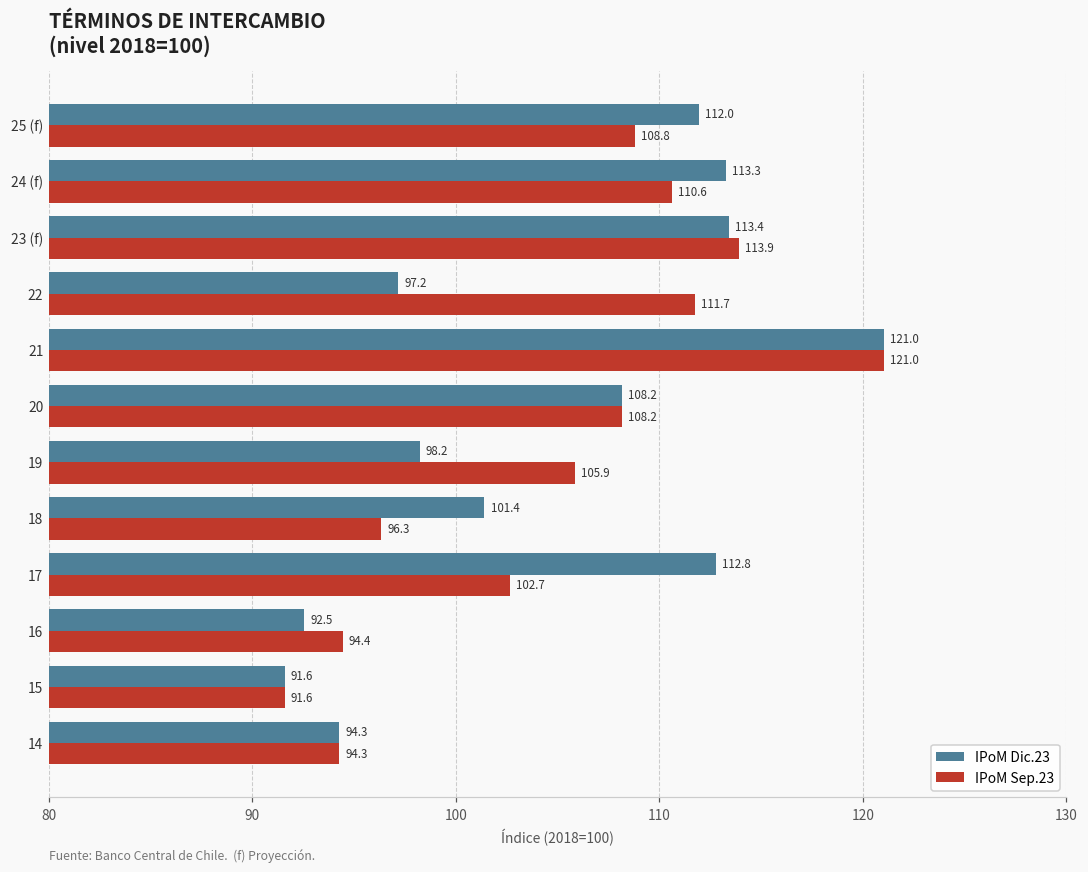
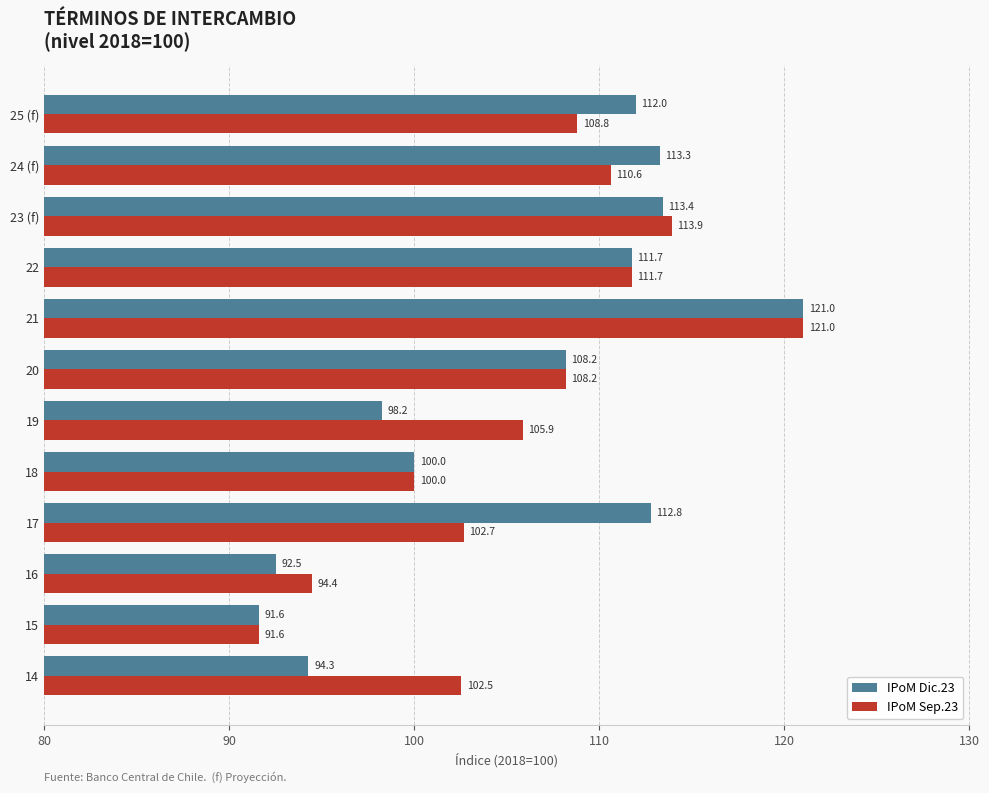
IPoM Dic.23, 22: 97.2 -> 111.7
IPoM Dic.23, 18: 101.4 -> 100.0
IPoM Sep.23, 18: 96.3 -> 100.0
IPoM Sep.23, 14: 94.3 -> 102.5
